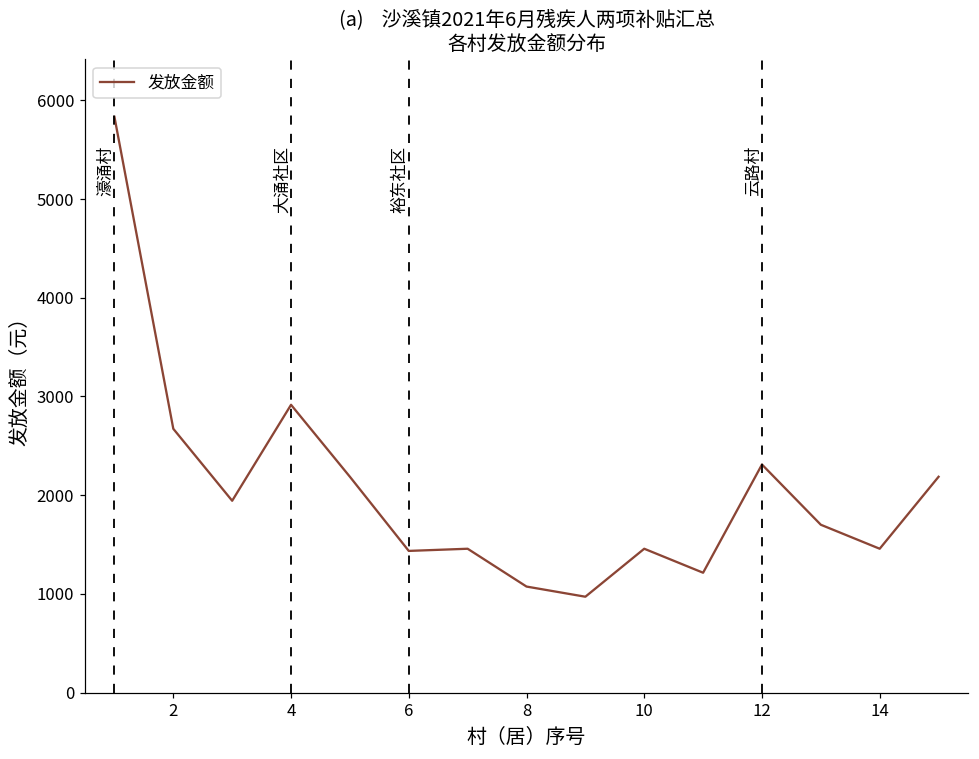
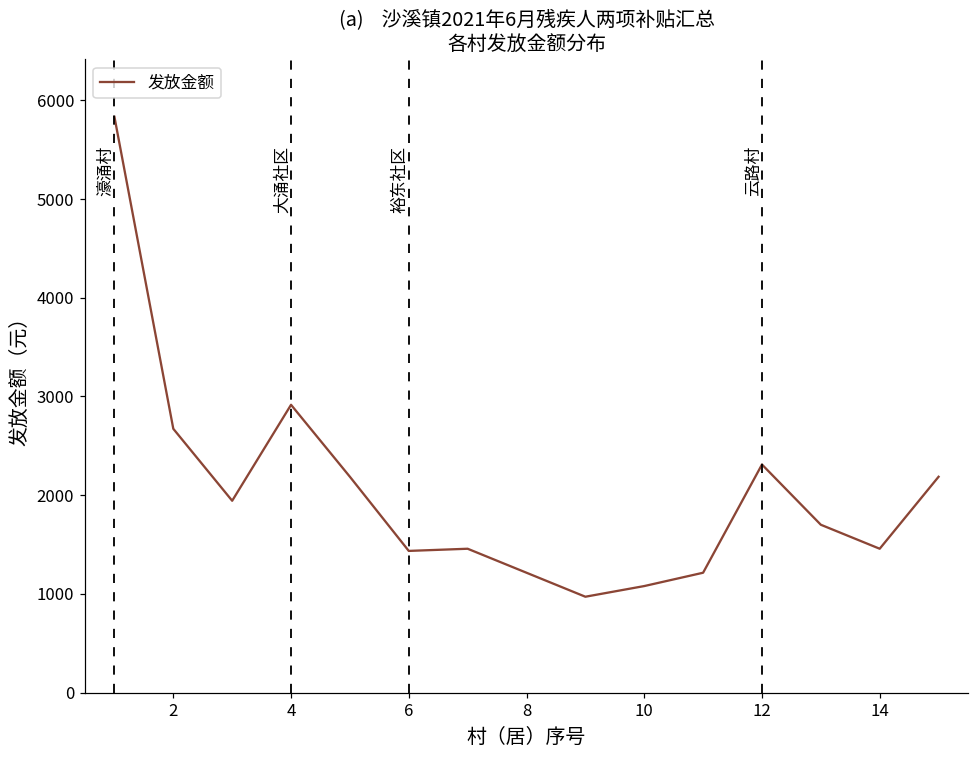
8: 1100 -> 1200
10: 1500 -> 1100
